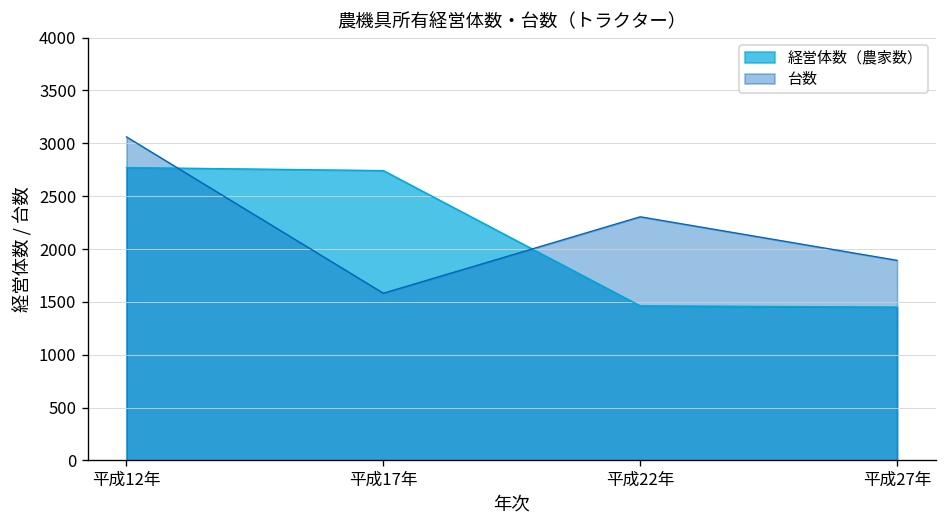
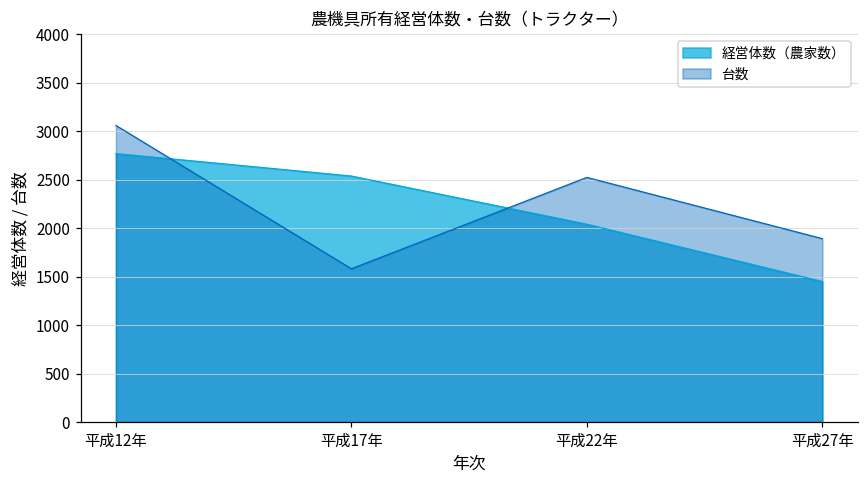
経営体数（農家数）, 平成17年: 2700 -> 2500
経営体数（農家数）, 平成22年: 1500 -> 2000
台数, 平成22年: 2300 -> 2500
